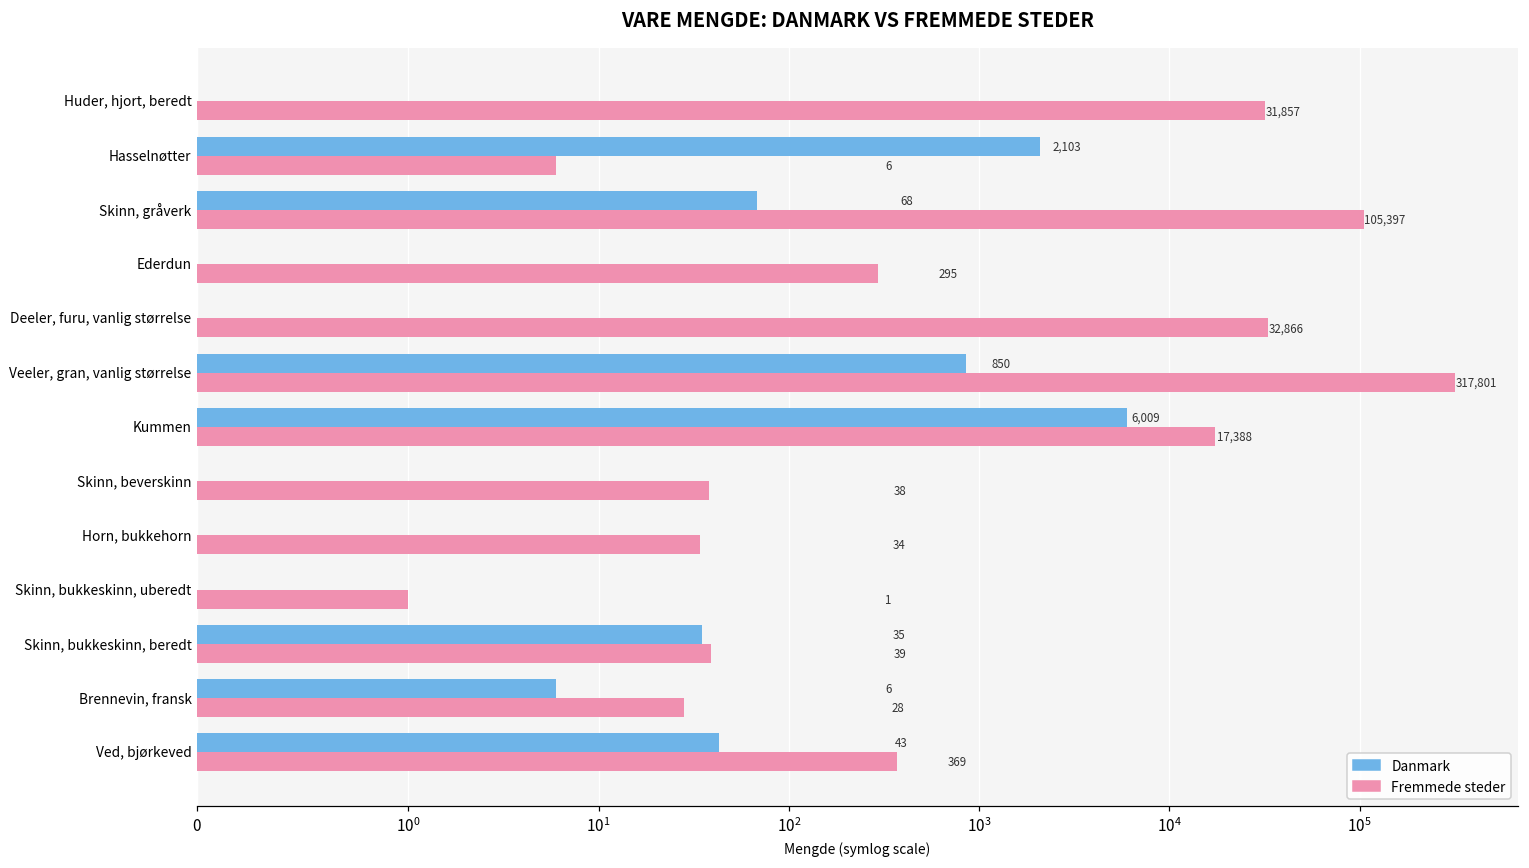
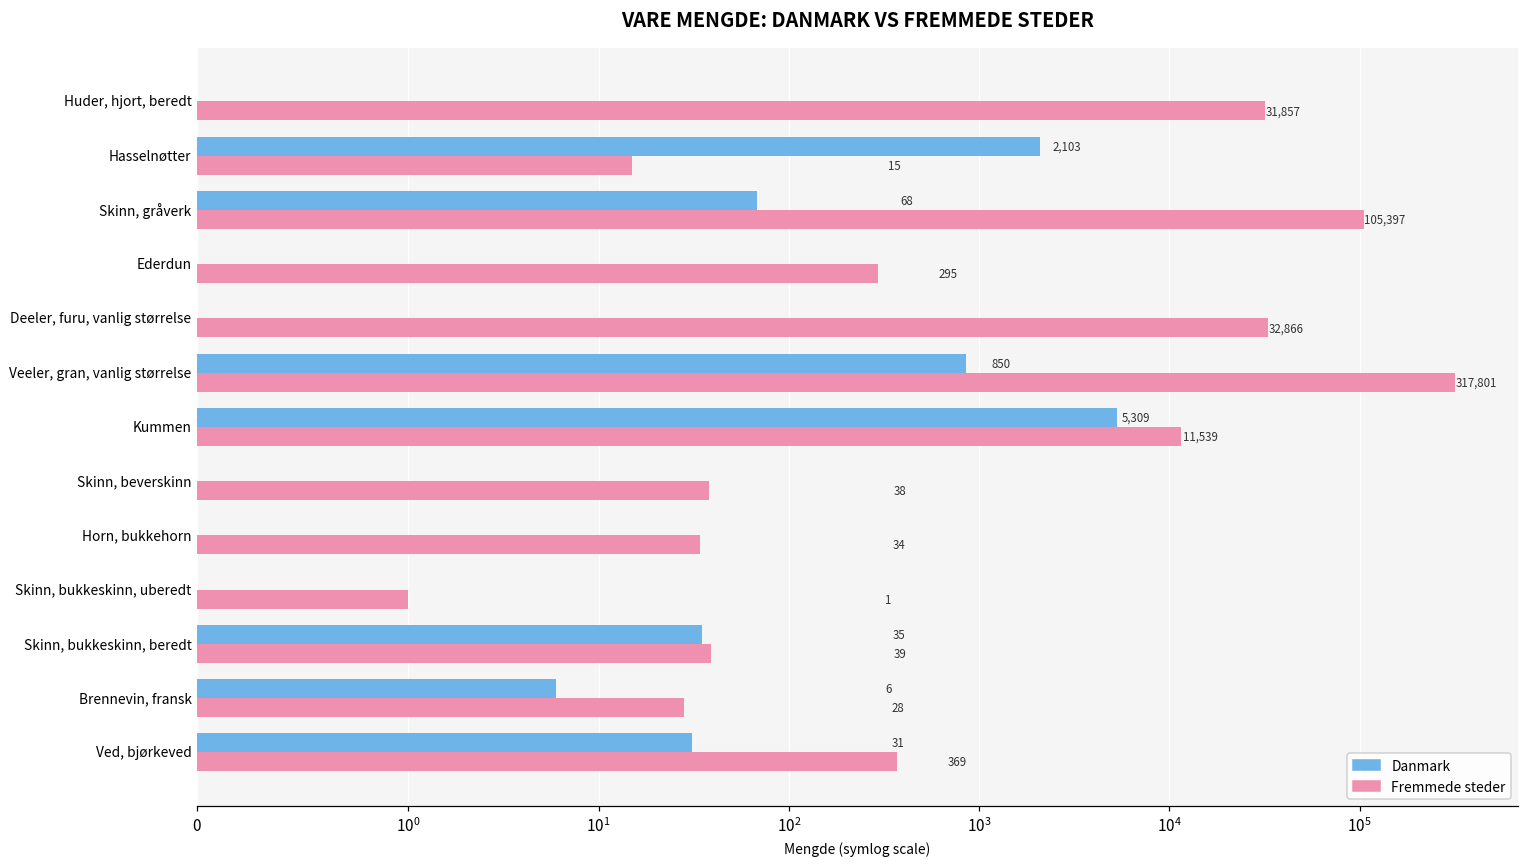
Fremmede steder, Hasselnøtter: 6 -> 15
Danmark, Kummen: 6,009 -> 5,309
Fremmede steder, Kummen: 17,388 -> 11,539
Danmark, Ved, bjørkeved: 43 -> 31
